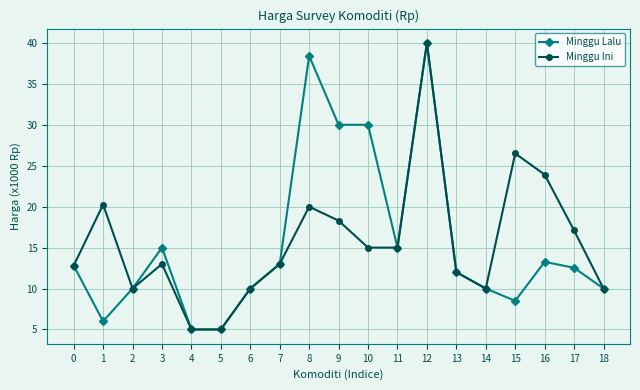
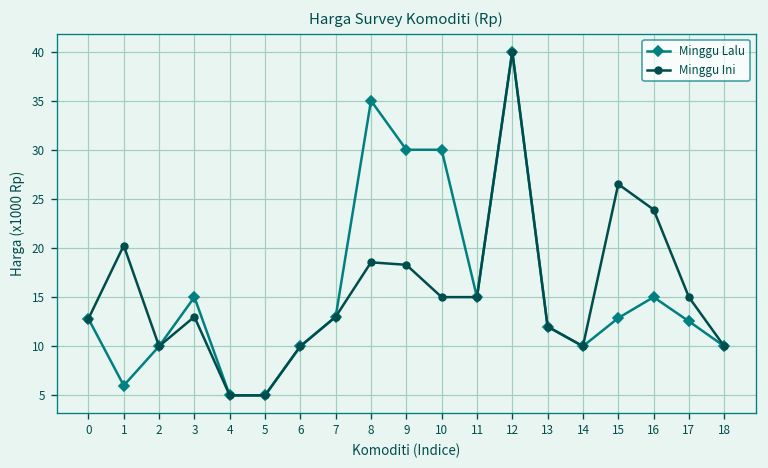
Minggu Lalu, 8: 38 -> 35
Minggu Ini, 8: 20 -> 19
Minggu Lalu, 15: 9 -> 13
Minggu Lalu, 16: 13 -> 15
Minggu Ini, 17: 17 -> 15
